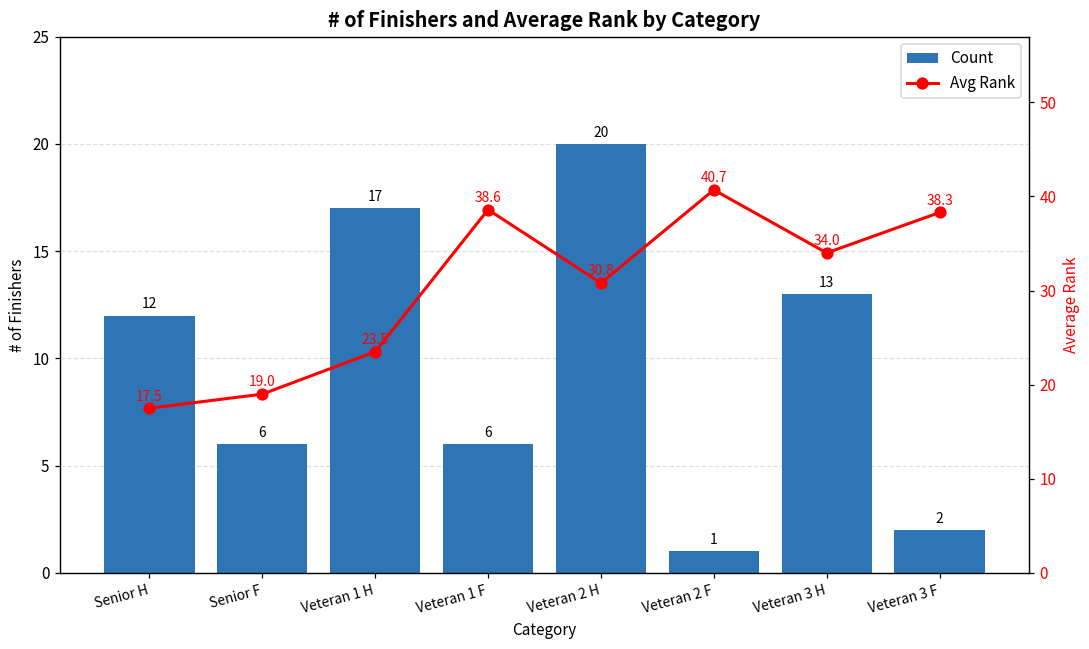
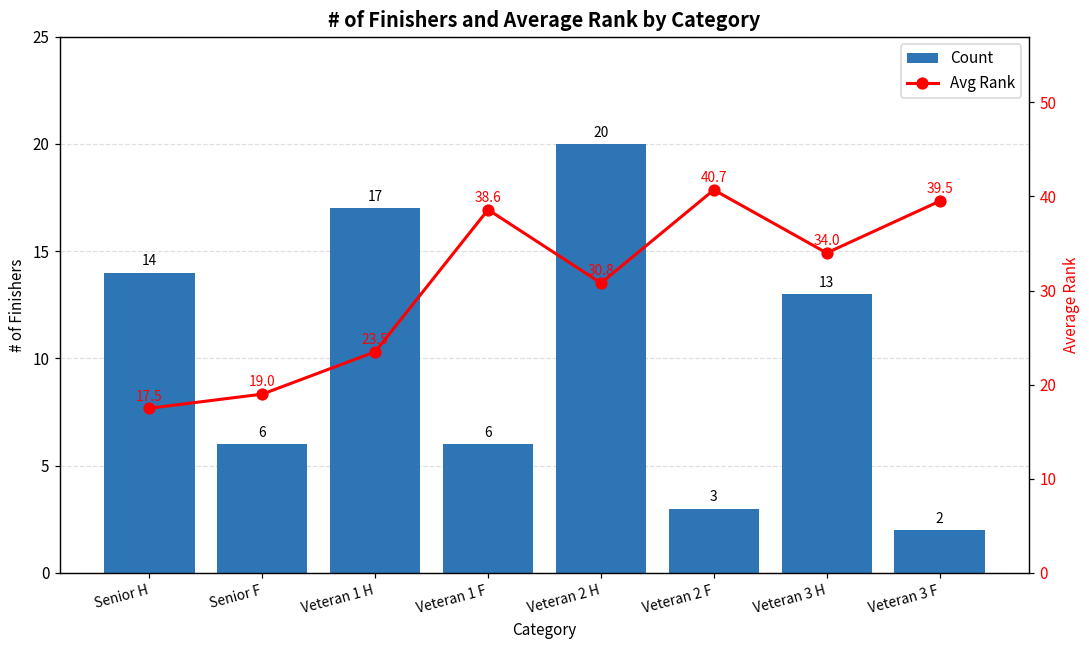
Count, Senior H: 12 -> 14
Count, Veteran 2 F: 1 -> 3
Avg Rank, Veteran 3 F: 38.3 -> 39.5
